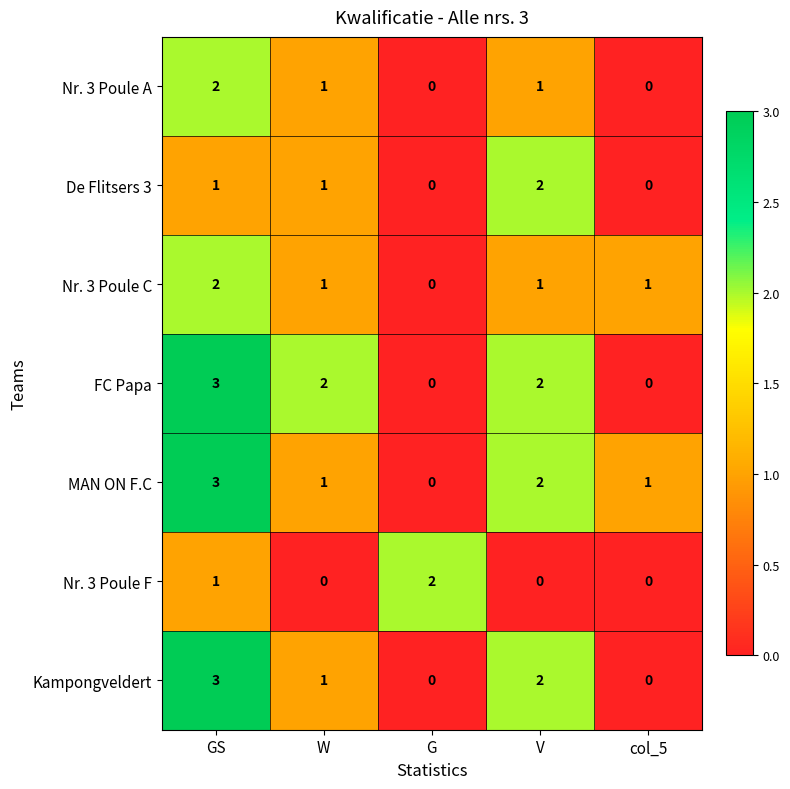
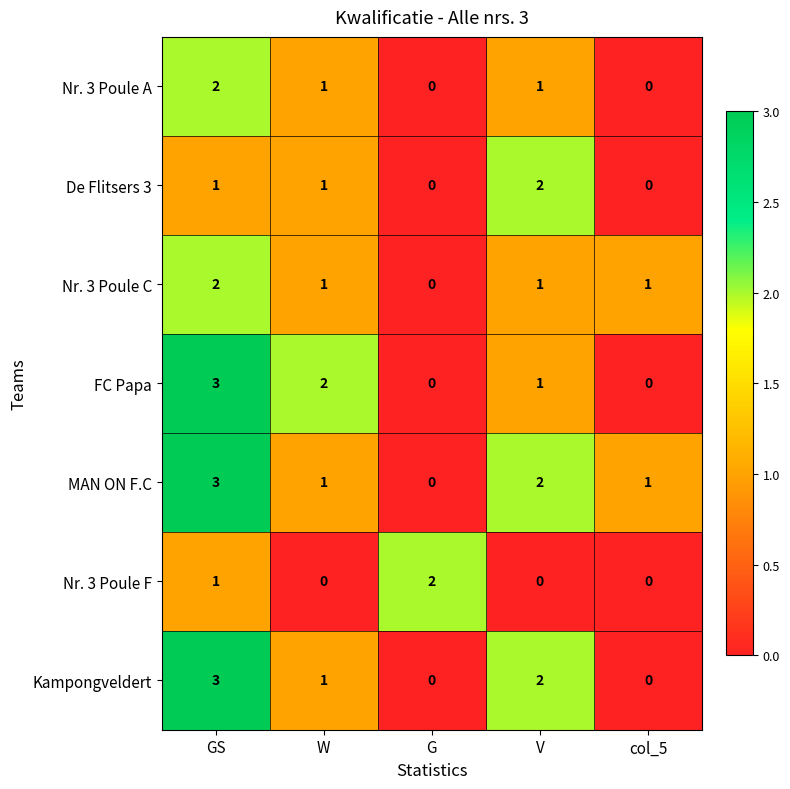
FC Papa, V: 2 -> 1
